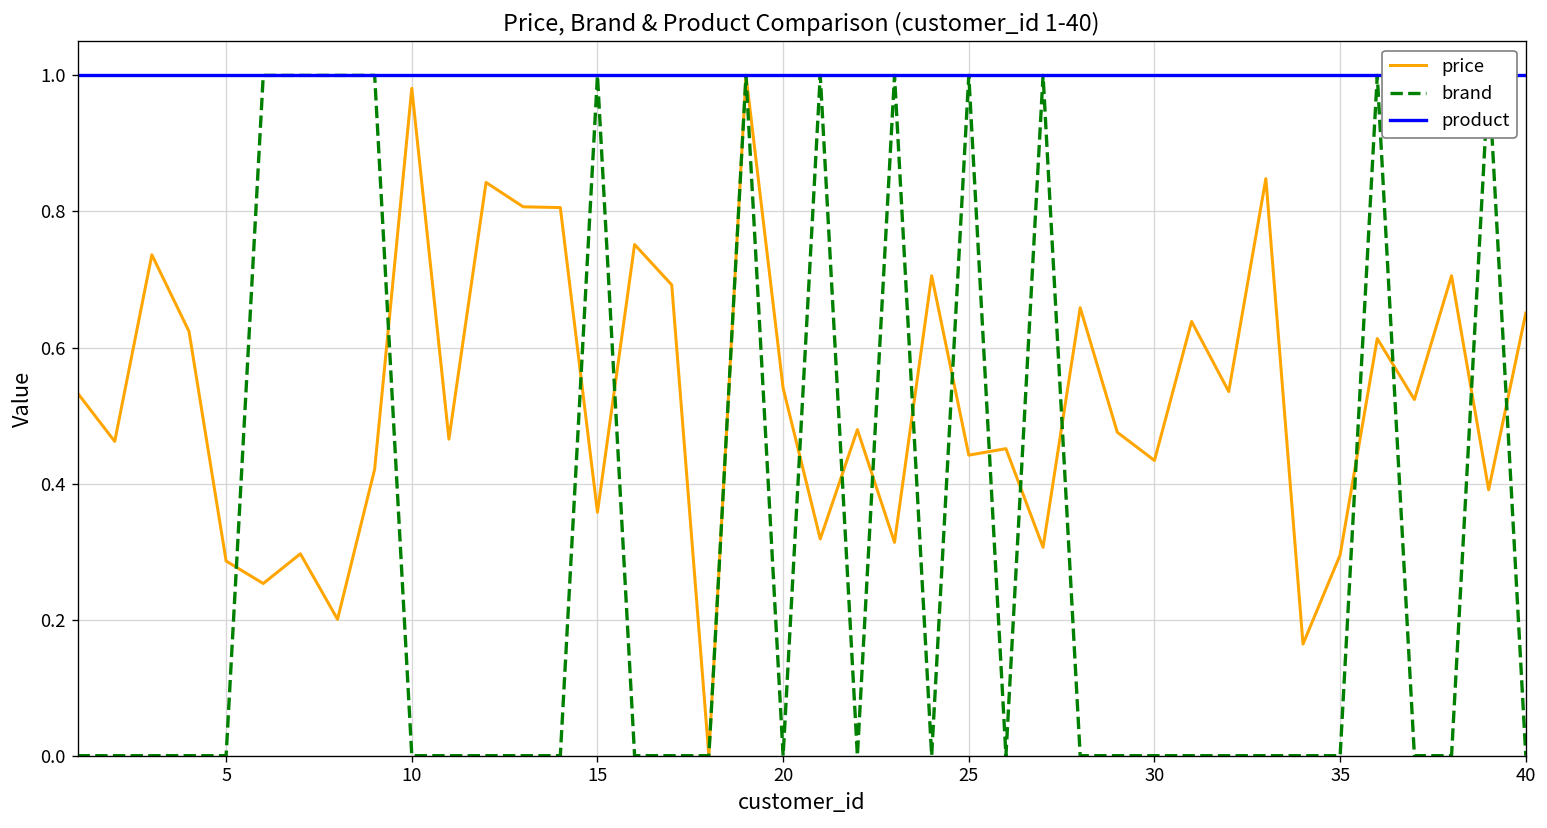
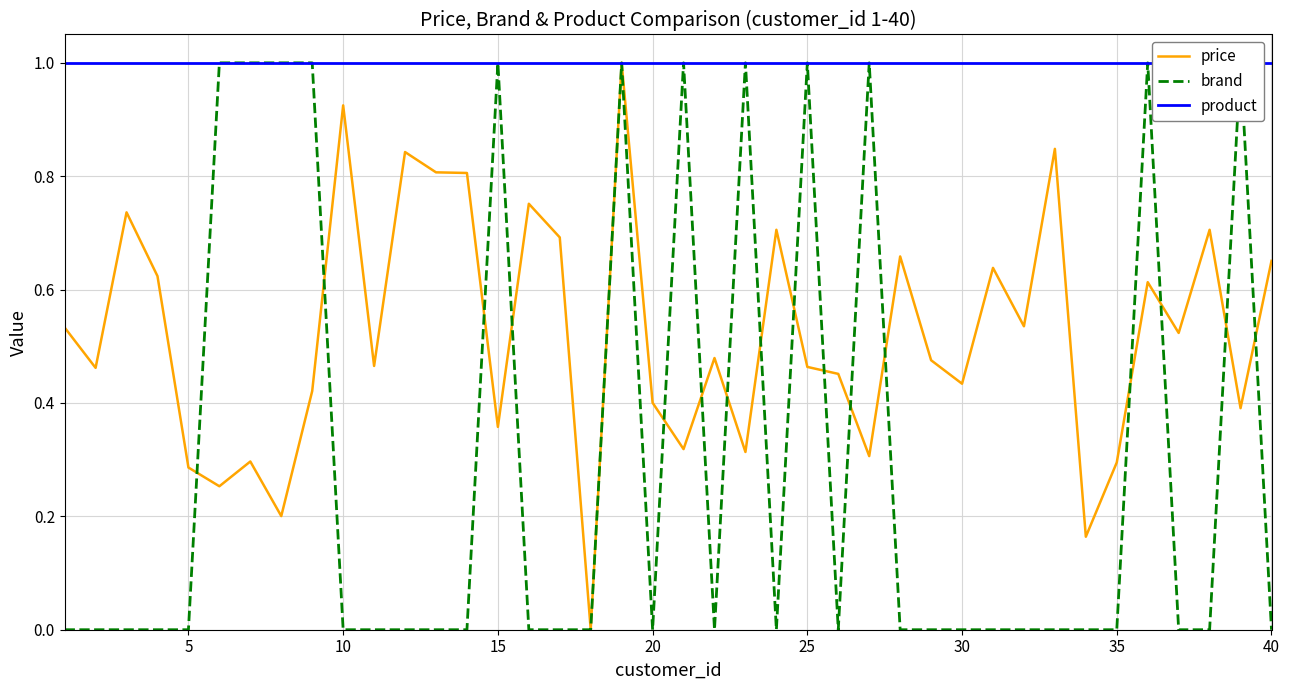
price, 10: 0.98 -> 0.92
price, 20: 0.54 -> 0.40
price, 25: 0.44 -> 0.46
